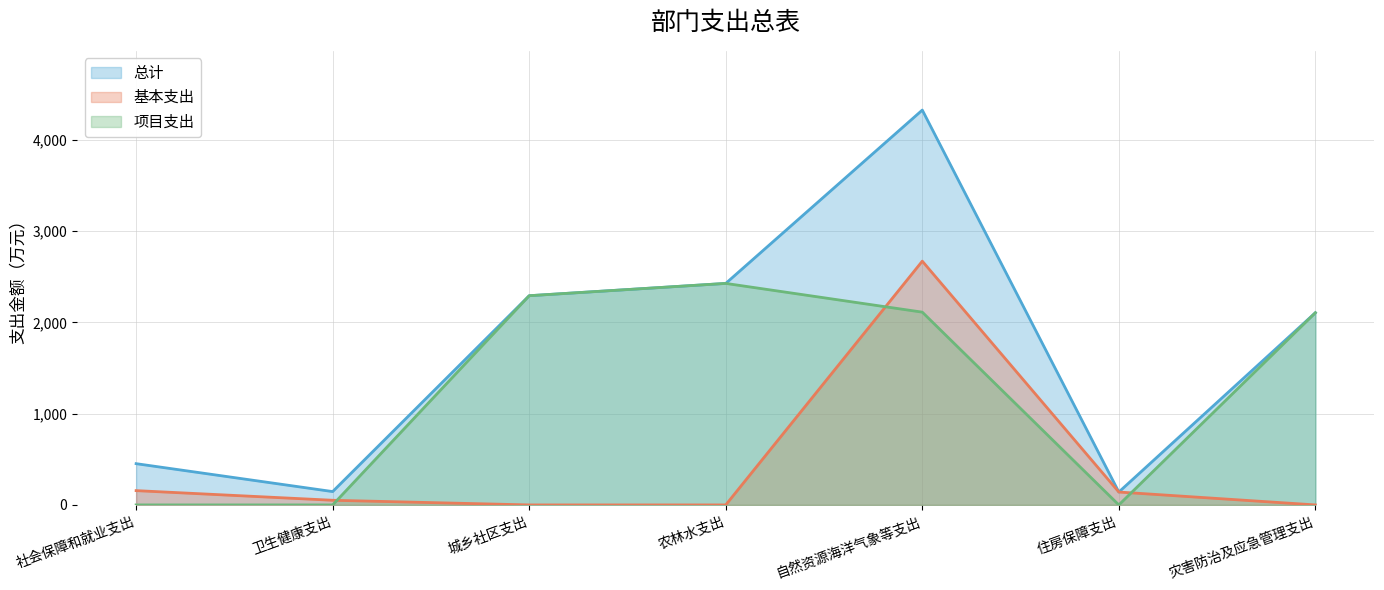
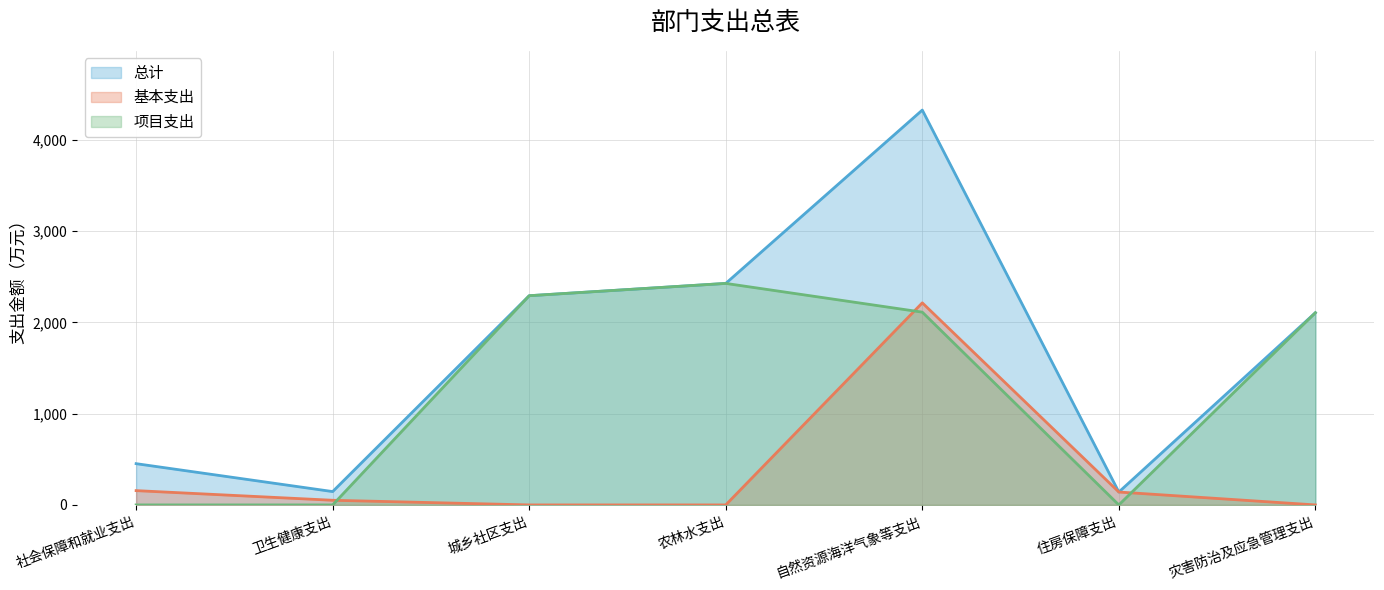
基本支出, 自然资源海洋气象等支出: 2,700 -> 2,200
